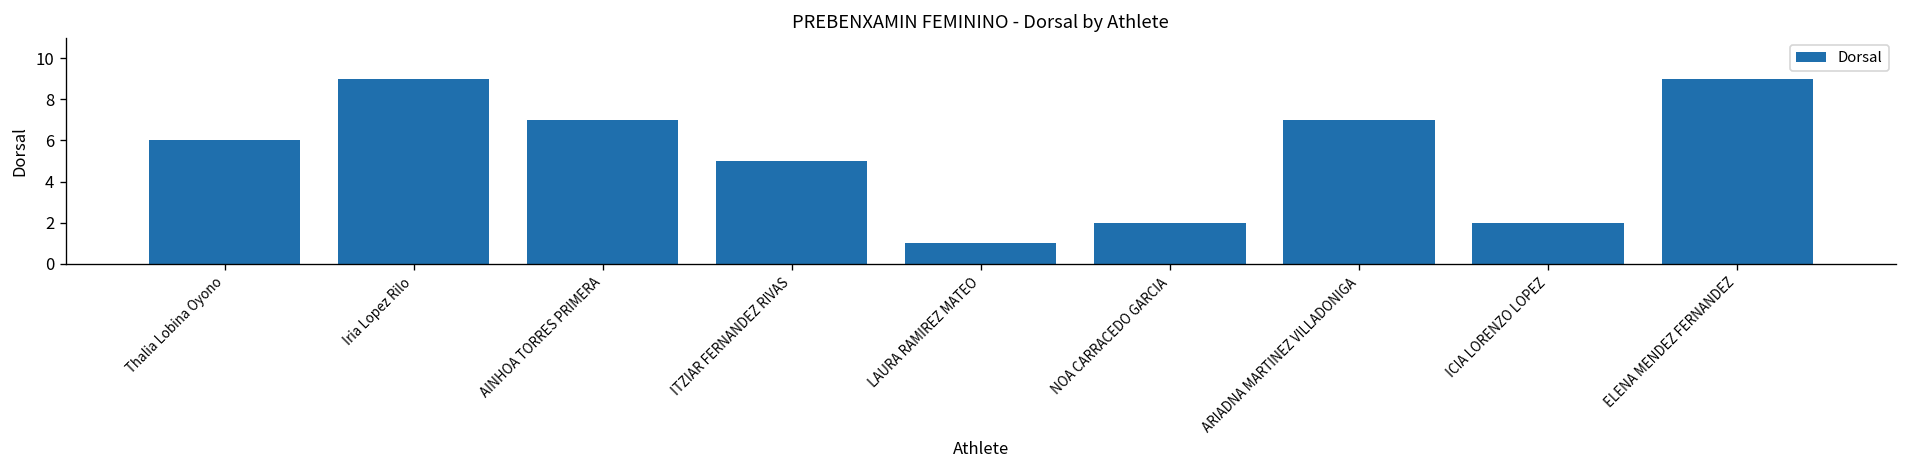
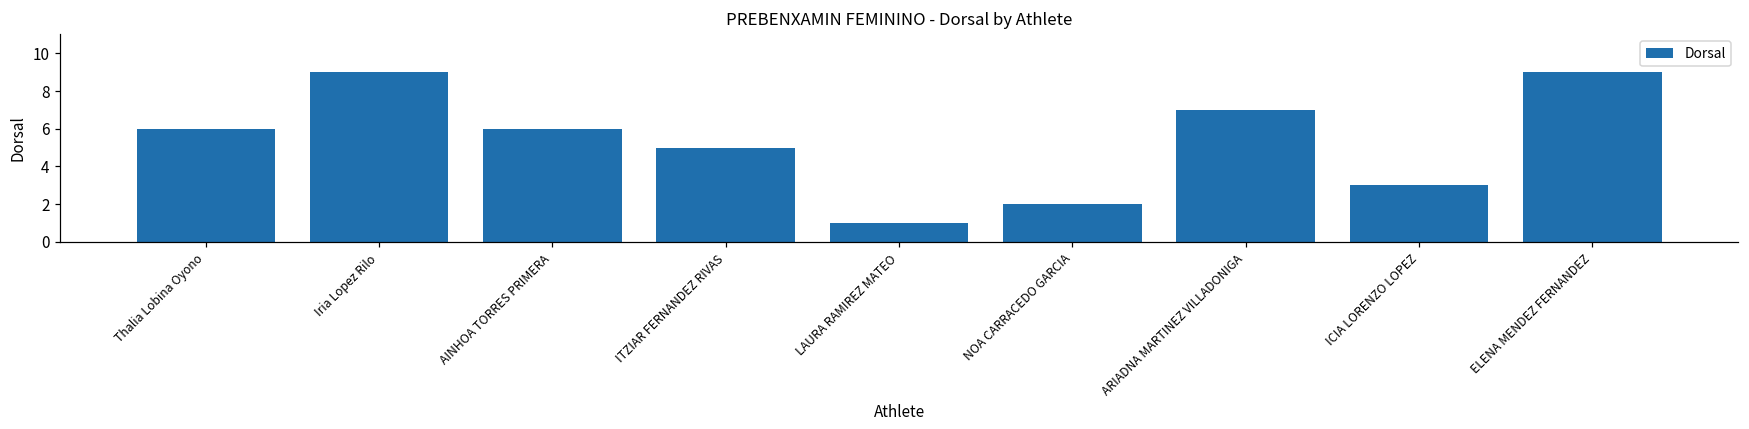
AINHOA TORRES PRIMERA: 7 -> 6
ICIA LORENZO LOPEZ: 2 -> 3
